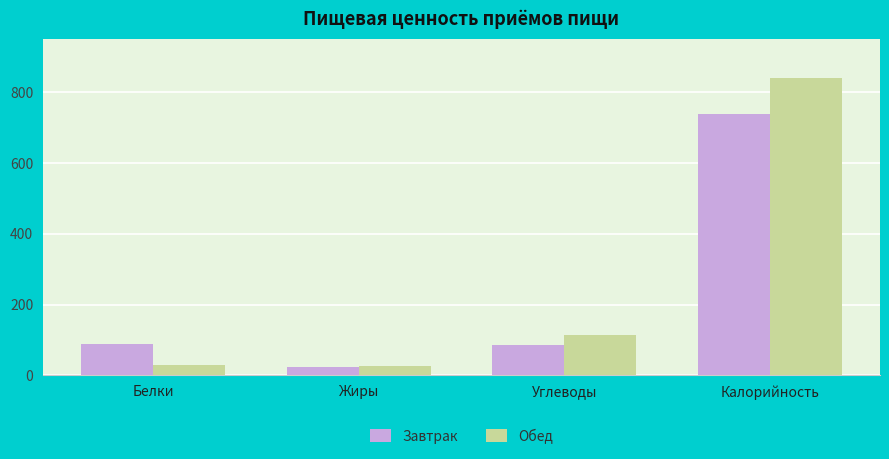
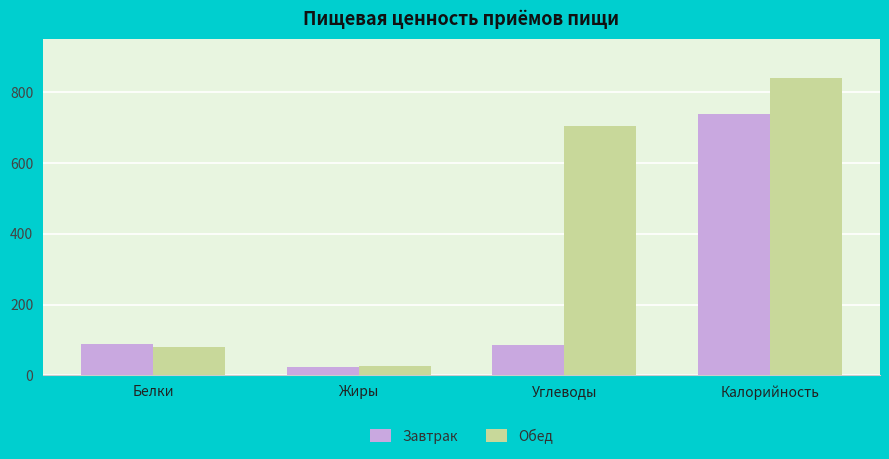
Обед, Белки: 30 -> 80
Обед, Углеводы: 110 -> 700
